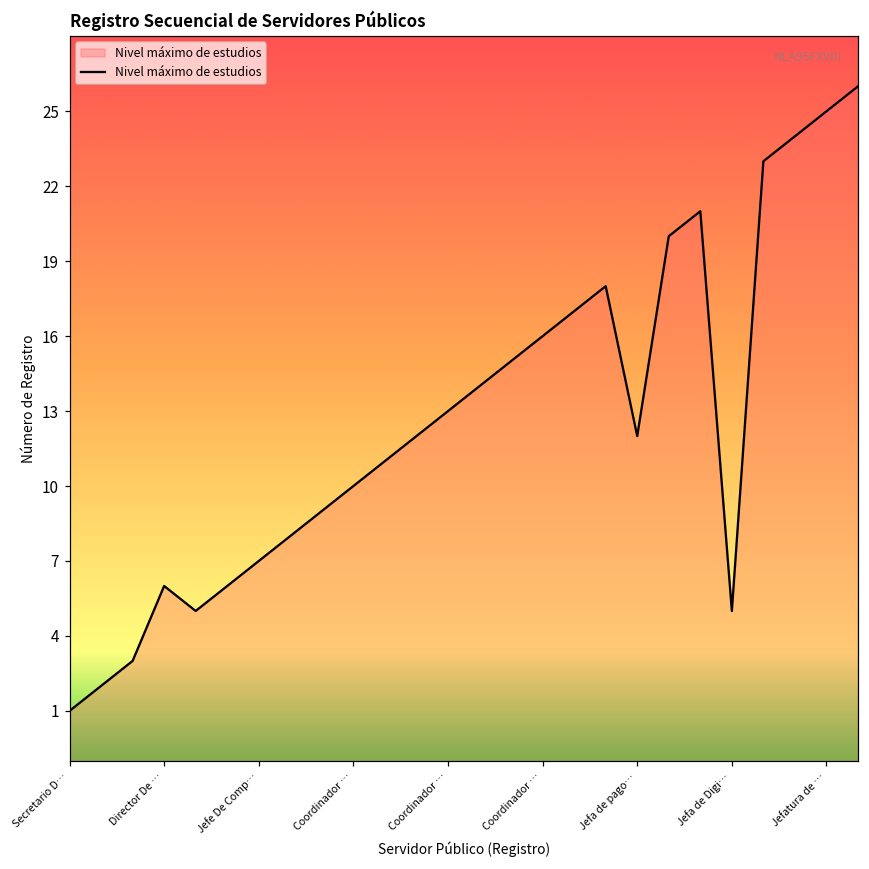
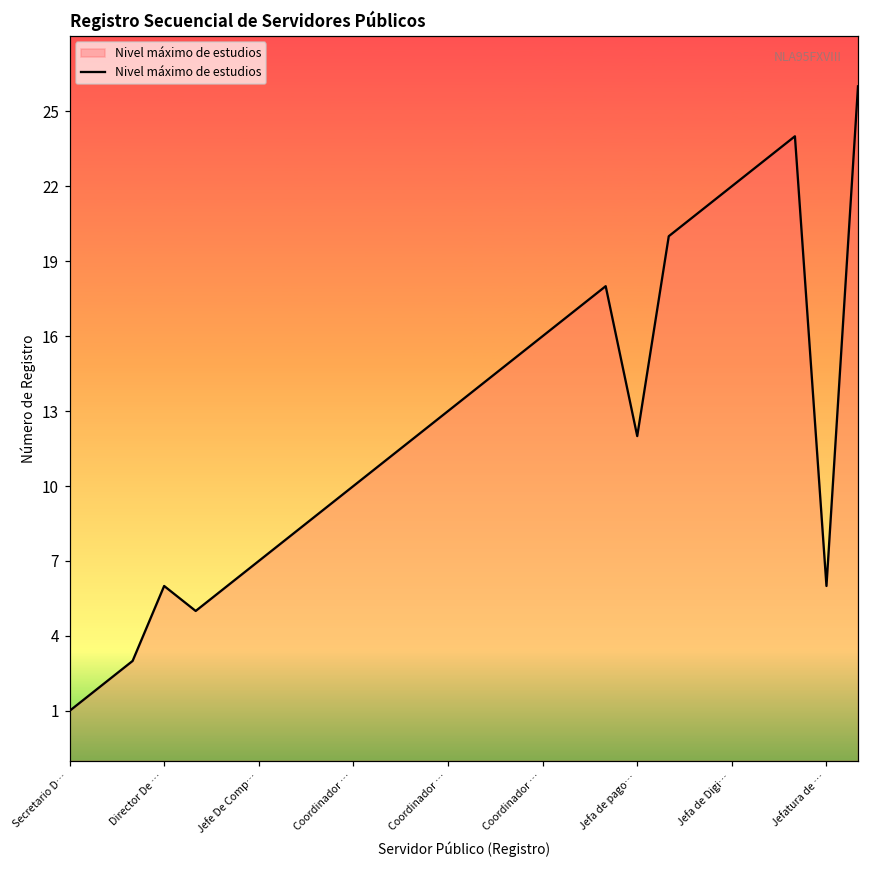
Jefa de Digi…: 5 -> 22
Jefatura de …: 25 -> 6
